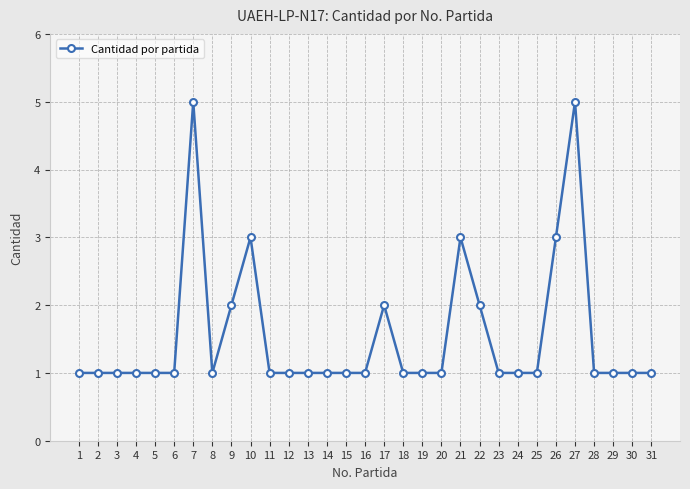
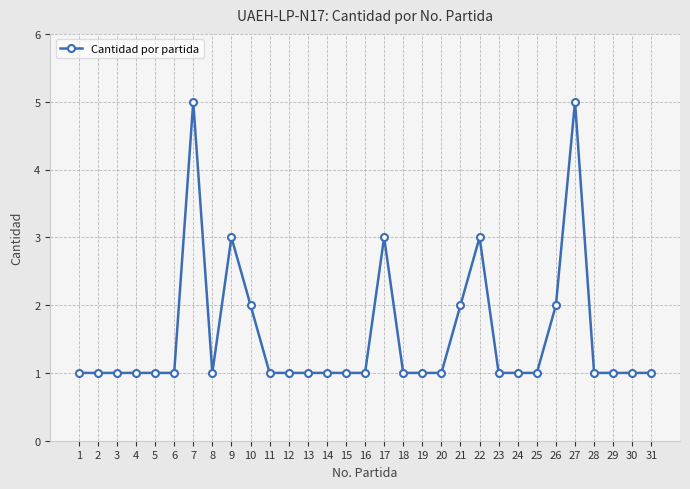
9: 2 -> 3
10: 3 -> 2
17: 2 -> 3
21: 3 -> 2
22: 2 -> 3
26: 3 -> 2
